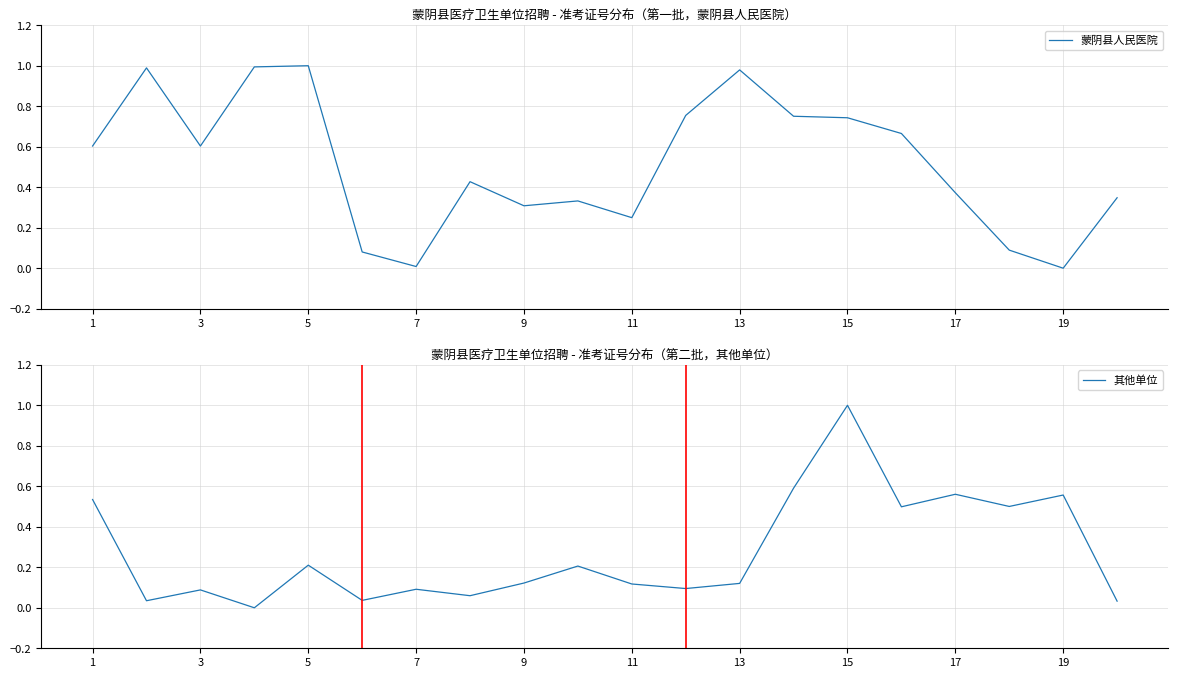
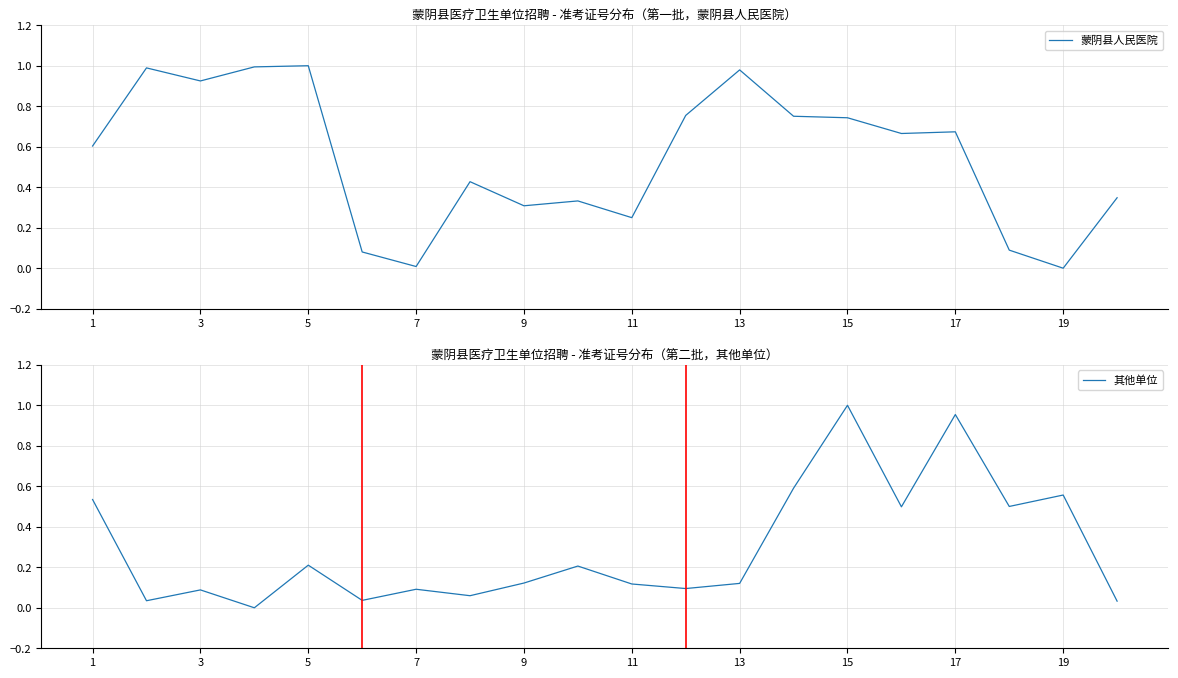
蒙阴县医疗卫生单位招聘 - 准考证号分布（第一批，蒙阴县人民医院）, 3: 0.60 -> 0.92
蒙阴县医疗卫生单位招聘 - 准考证号分布（第一批，蒙阴县人民医院）, 17: 0.37 -> 0.67
蒙阴县医疗卫生单位招聘 - 准考证号分布（第二批，其他单位）, 17: 0.56 -> 0.95
